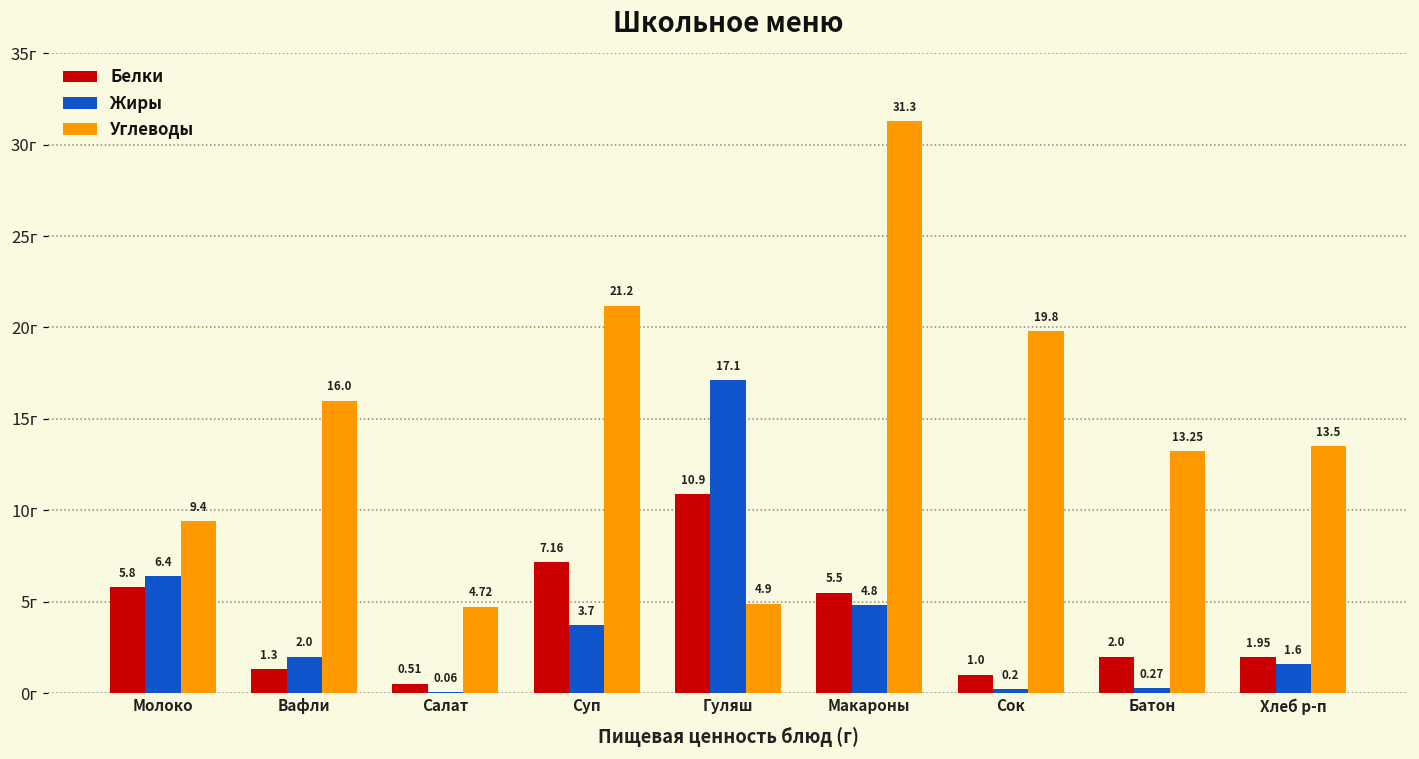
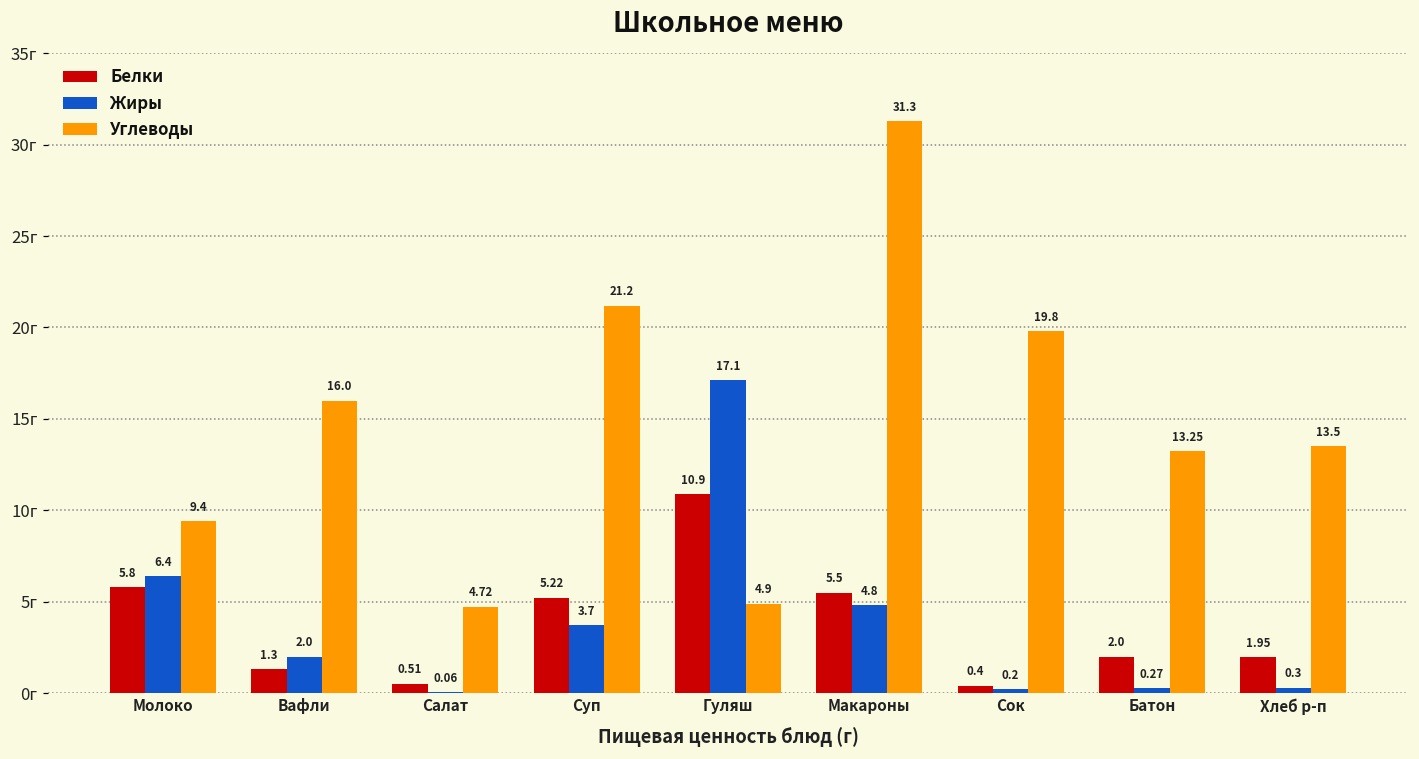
Белки, Суп: 7.16 -> 5.22
Белки, Сок: 1.0 -> 0.4
Жиры, Хлеб р-п: 1.6 -> 0.3
